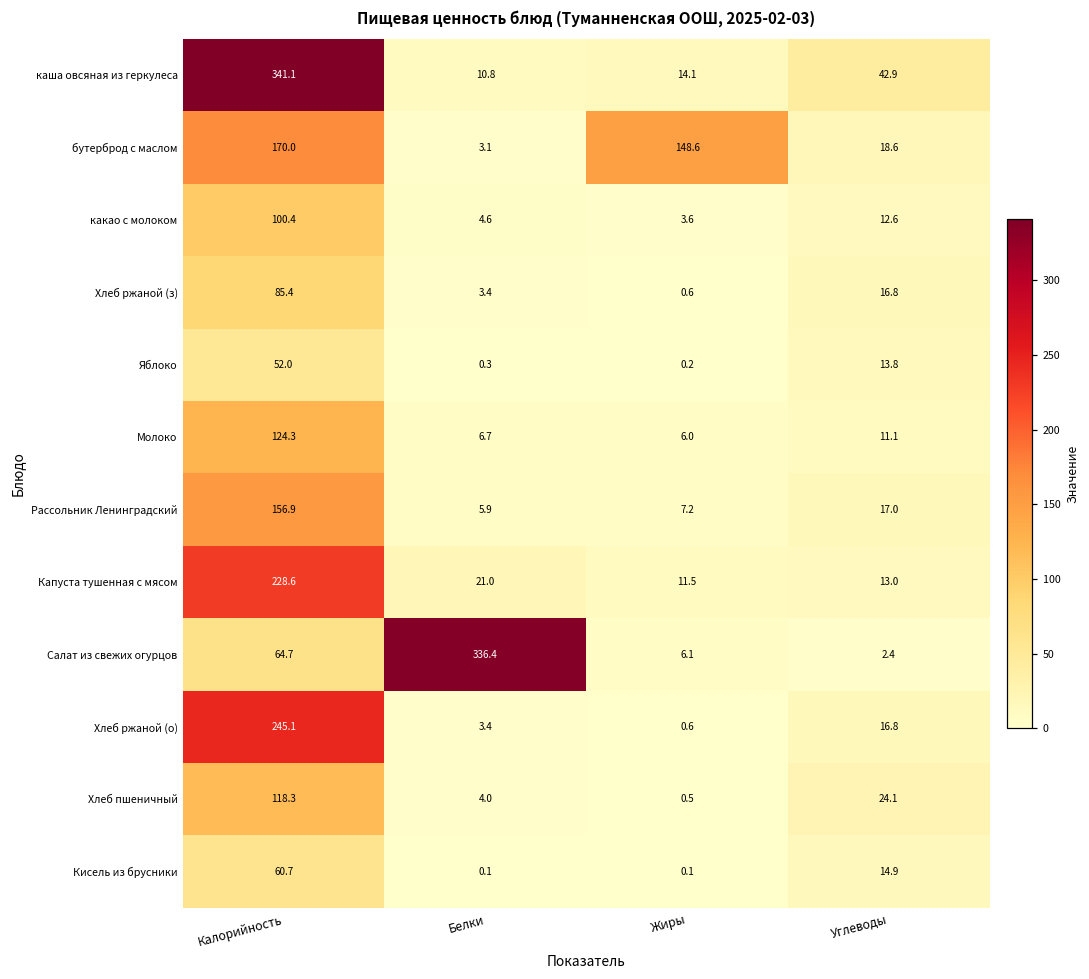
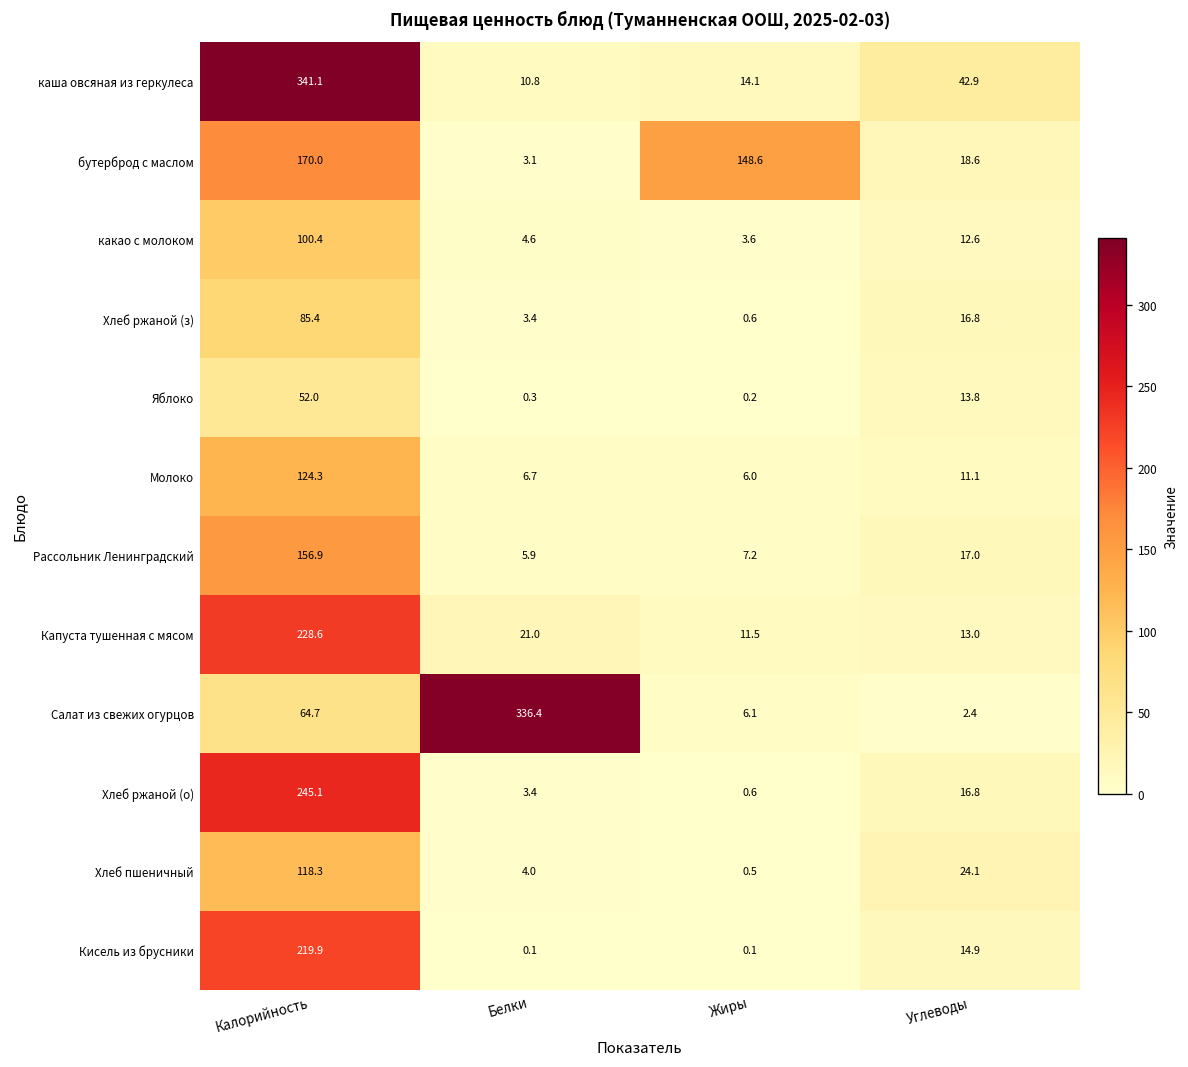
Кисель из брусники, Калорийность: 60.7 -> 219.9
